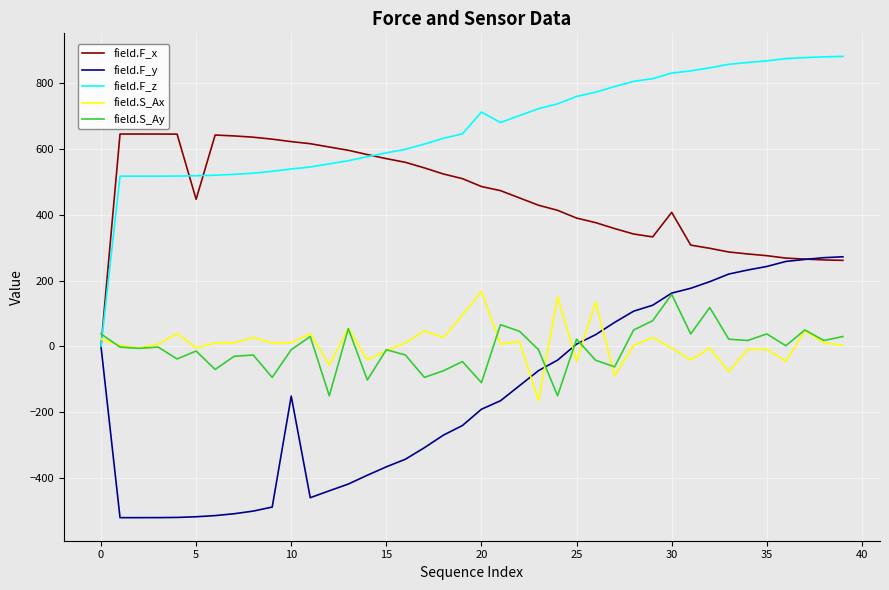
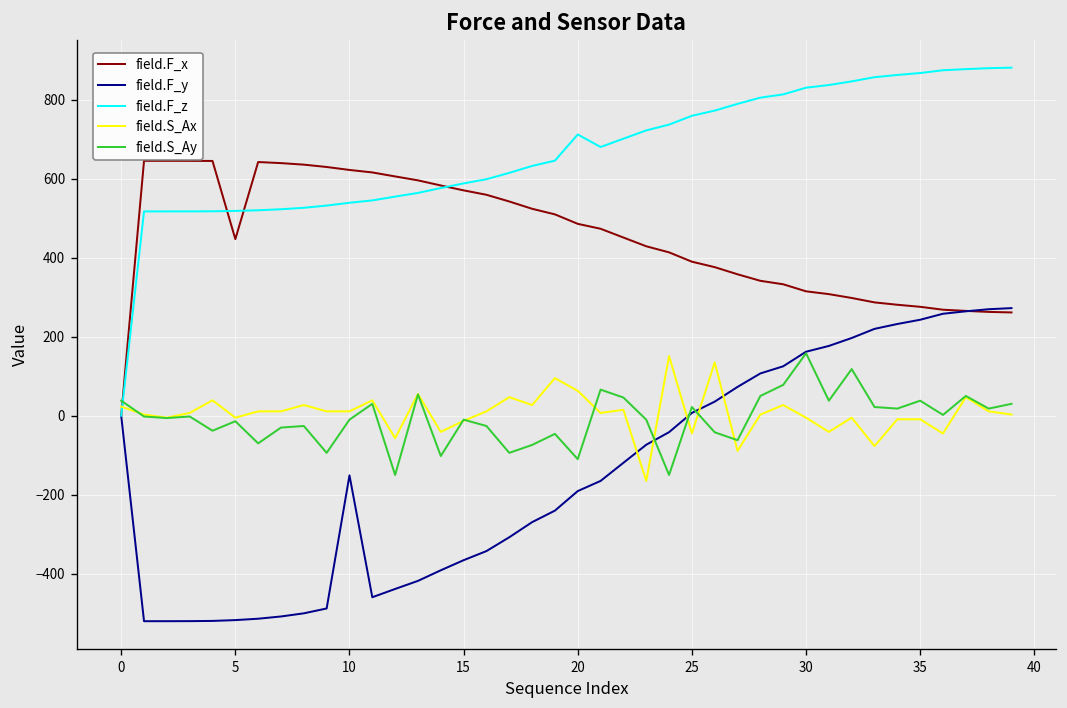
field.S_Ax, 20: 170 -> 60
field.F_x, 30: 410 -> 310
